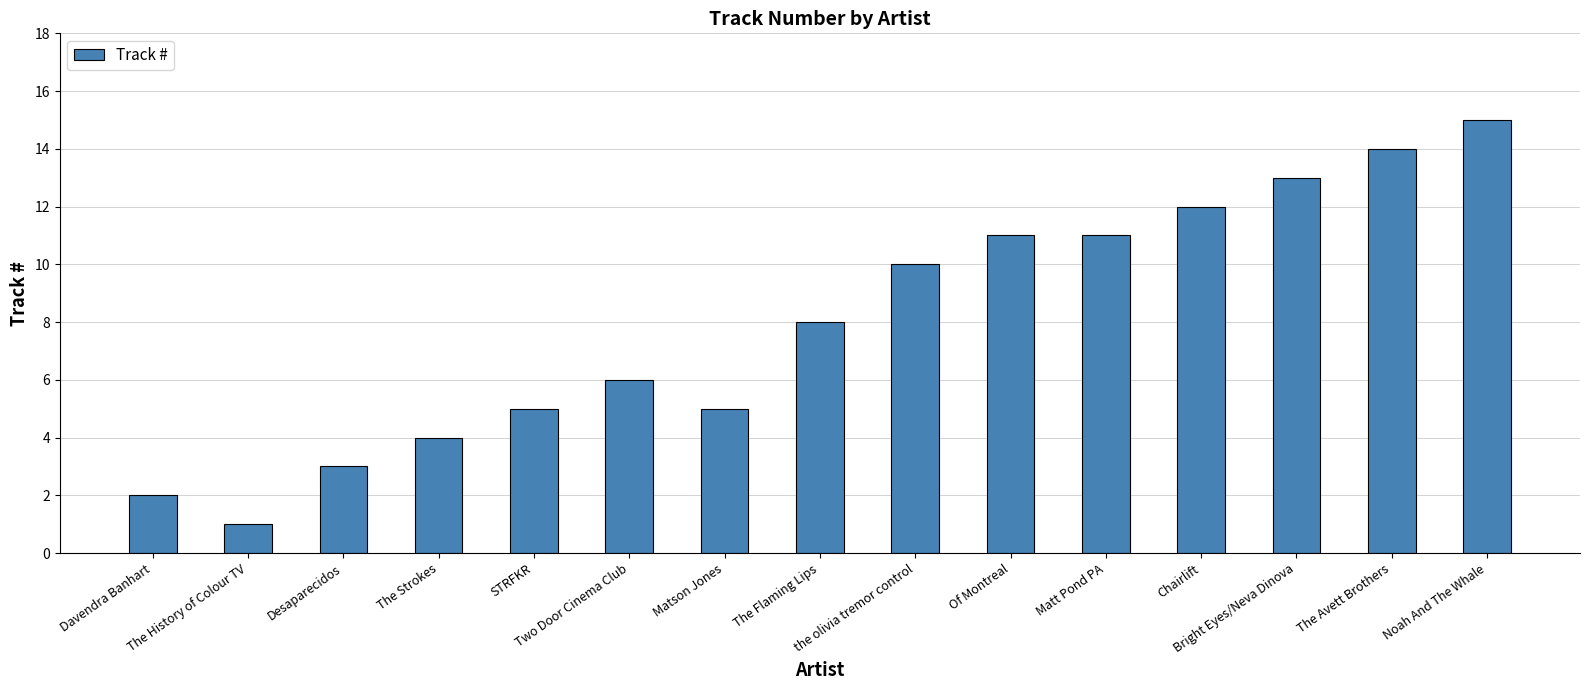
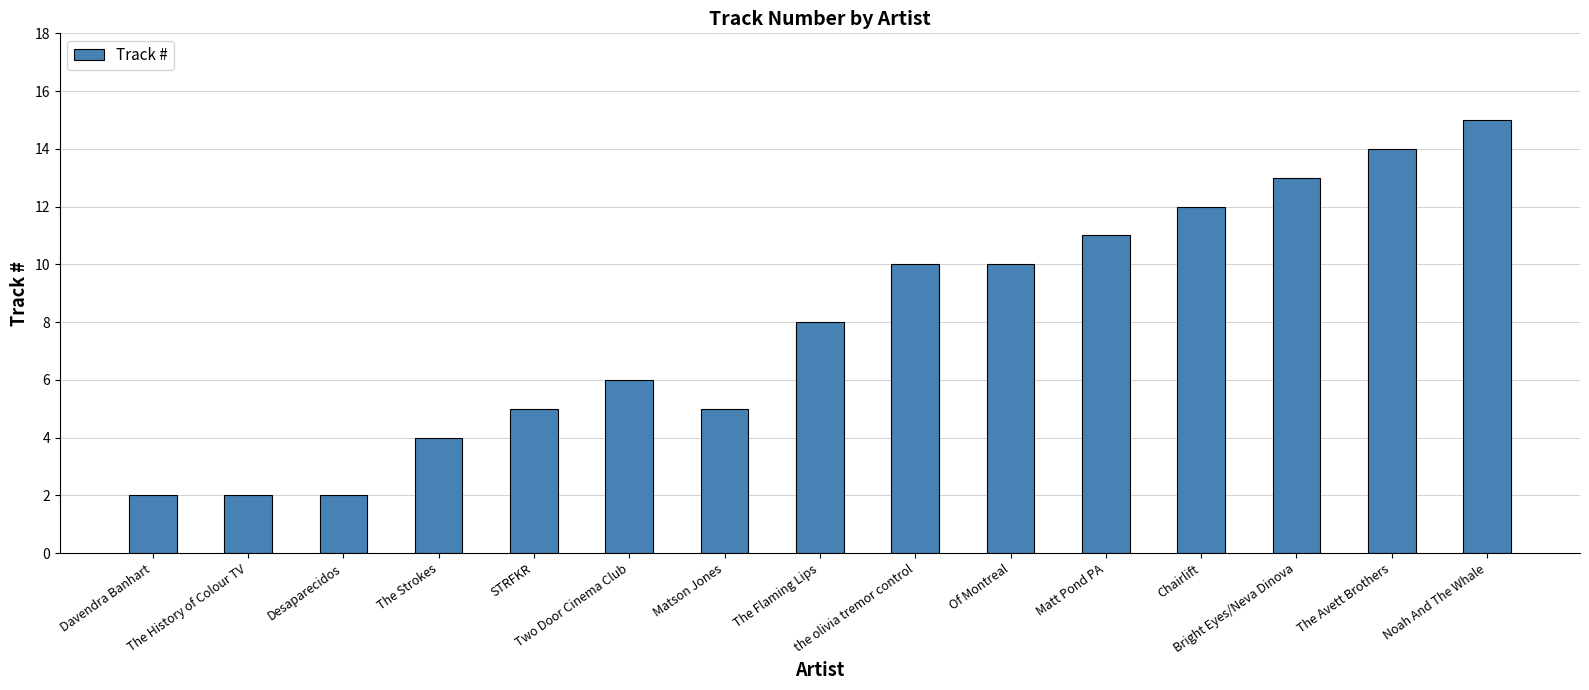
The History of Colour TV: 1 -> 2
Desaparecidos: 3 -> 2
Of Montreal: 11 -> 10
